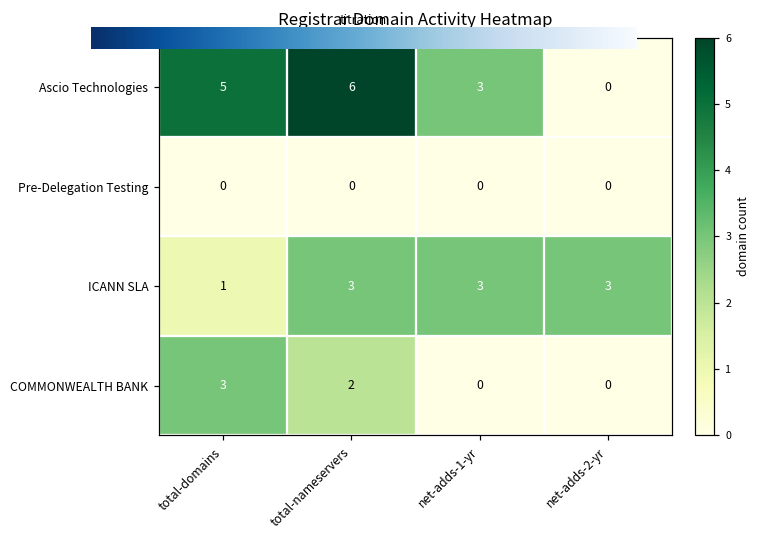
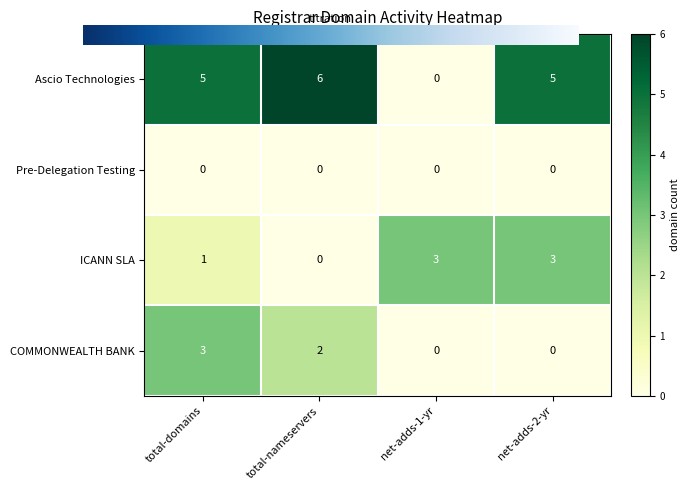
Ascio Technologies, net-adds-1-yr: 3 -> 0
Ascio Technologies, net-adds-2-yr: 0 -> 5
ICANN SLA, total-nameservers: 3 -> 0
